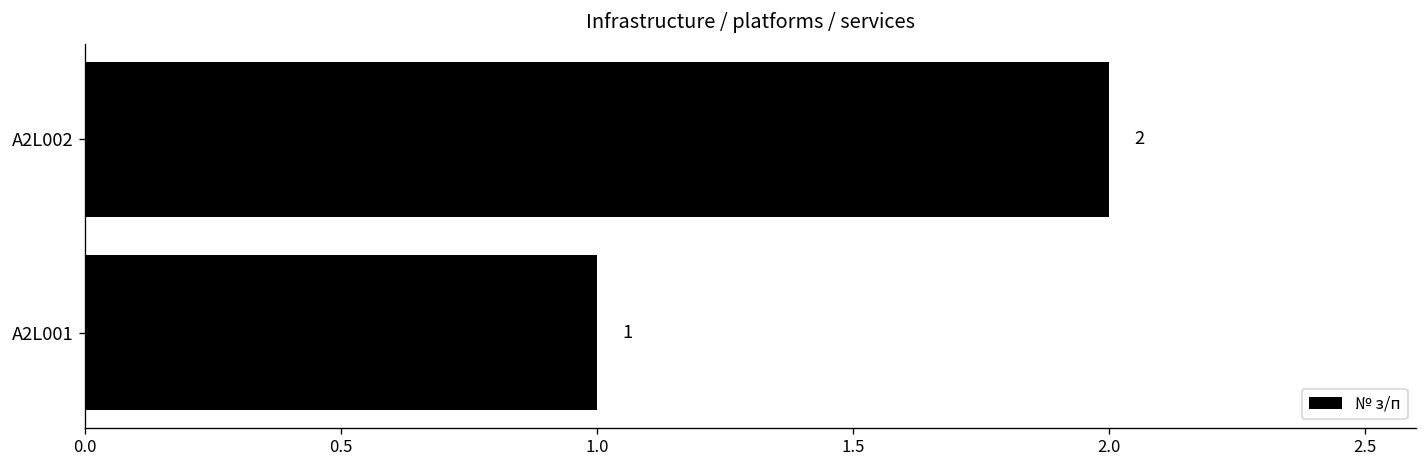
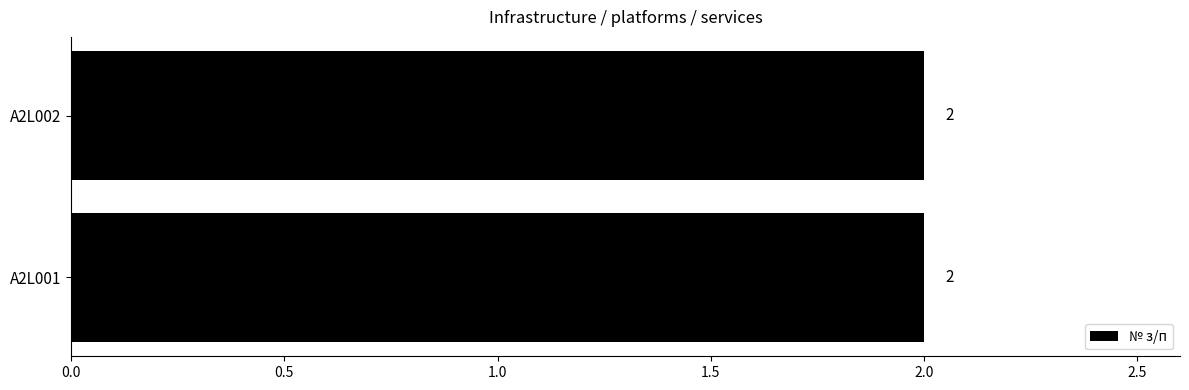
A2L001: 1 -> 2
